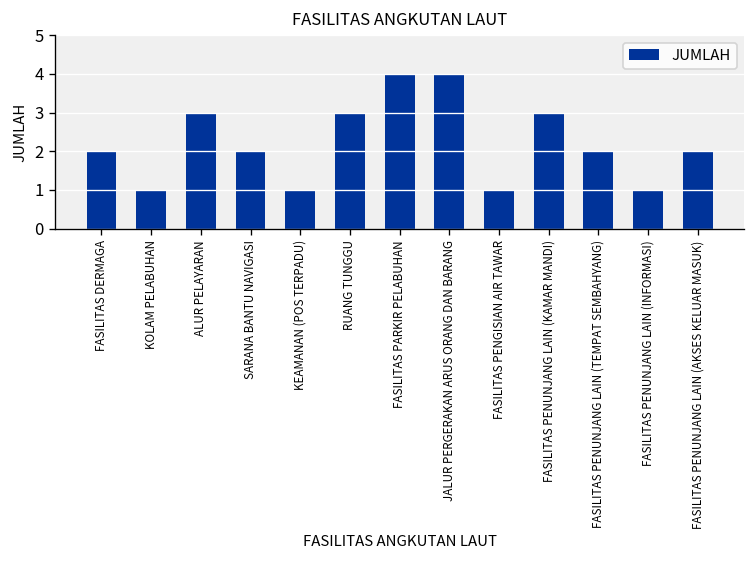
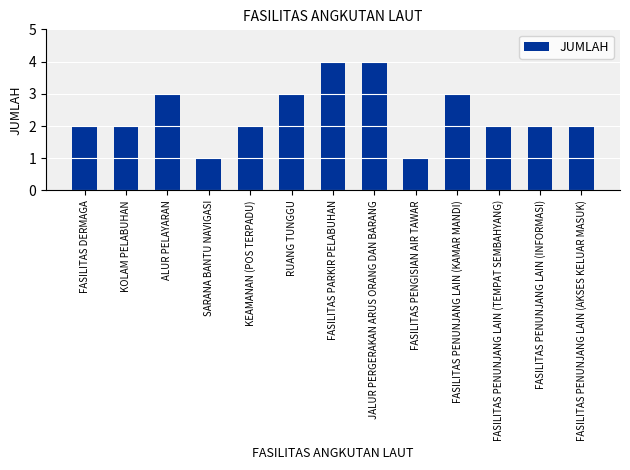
KOLAM PELABUHAN: 1 -> 2
SARANA BANTU NAVIGASI: 2 -> 1
KEAMANAN (POS TERPADU): 1 -> 2
FASILITAS PENUNJANG LAIN (INFORMASI): 1 -> 2
